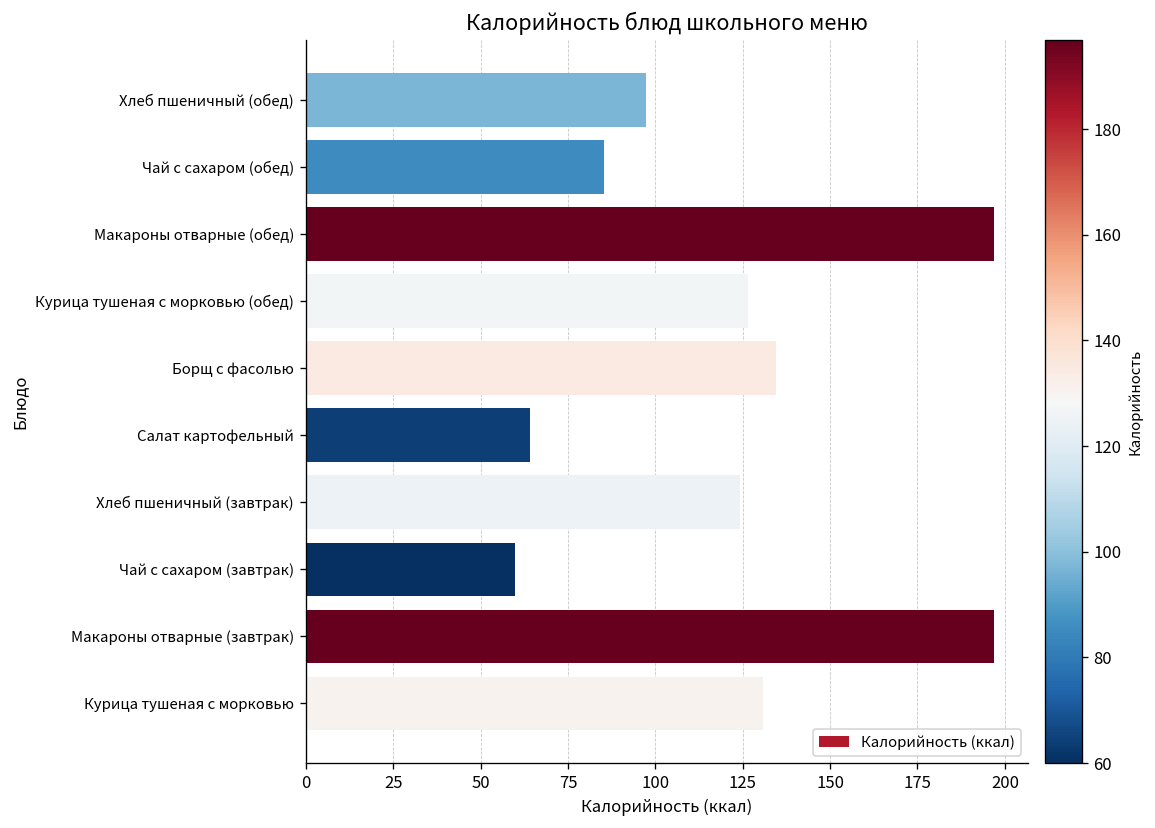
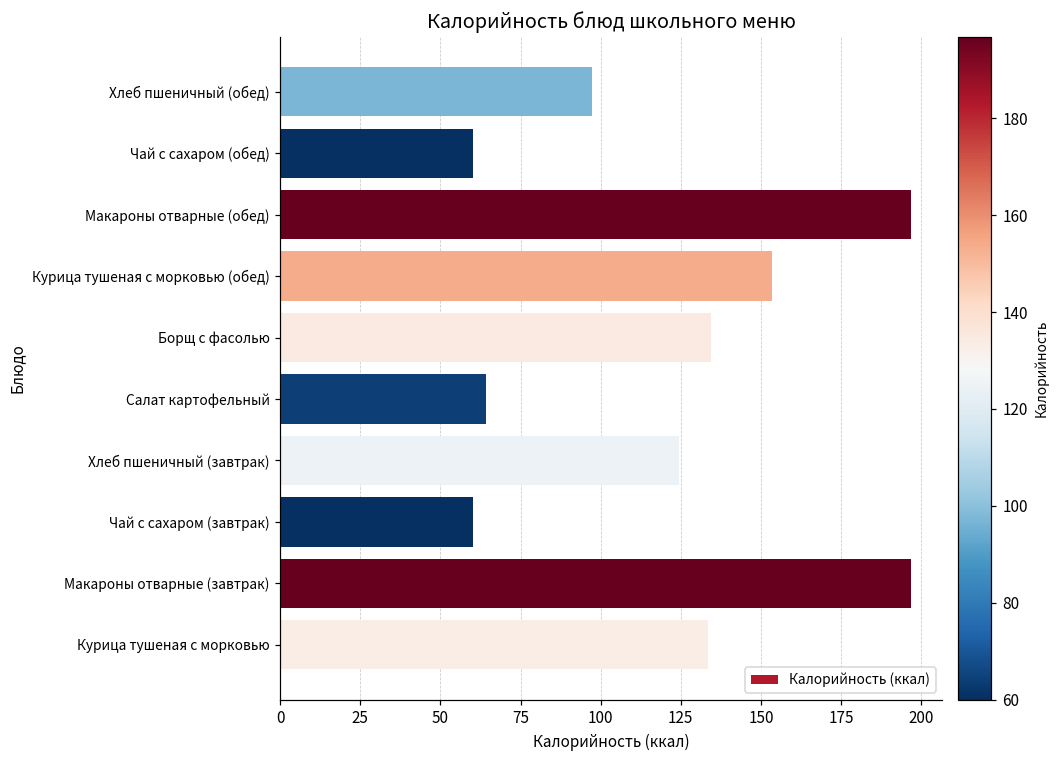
Чай с сахаром (обед): 85 -> 60
Курица тушеная с морковью (обед): 126 -> 154
Курица тушеная с морковью: 131 -> 134
